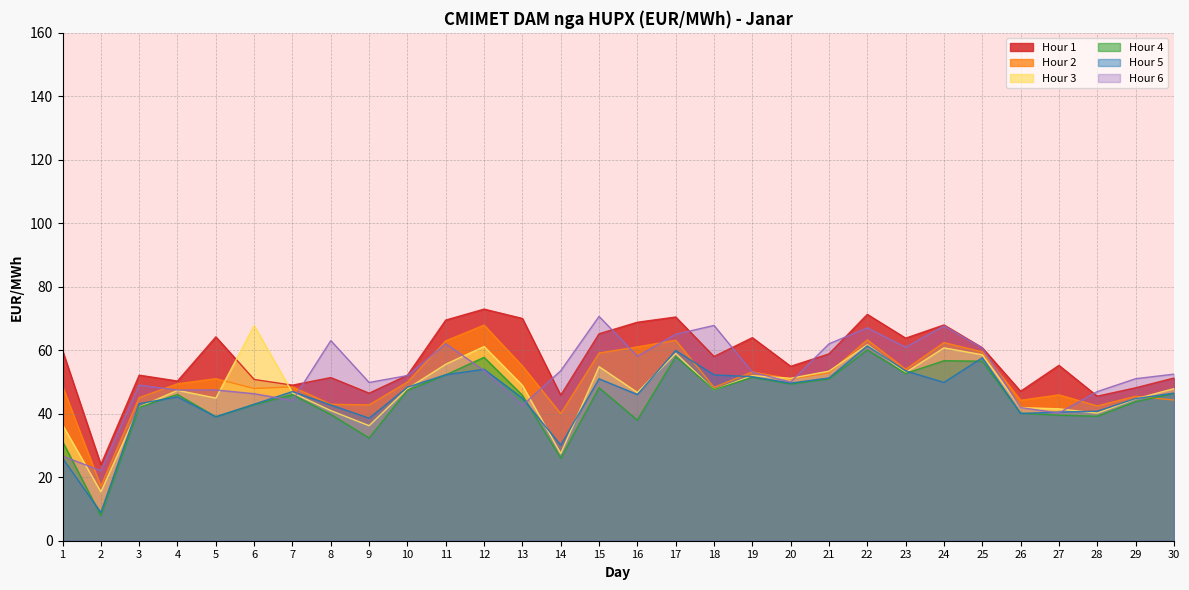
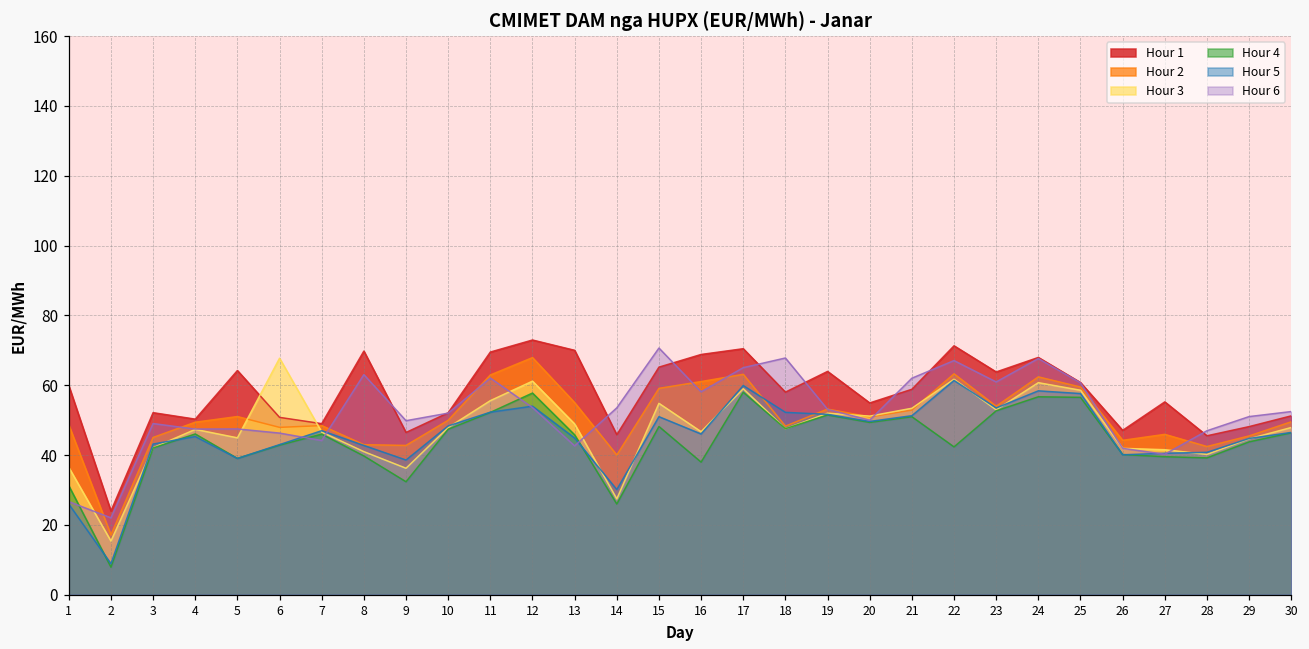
Hour 1, 8: 51 -> 70
Hour 4, 22: 60 -> 42
Hour 5, 24: 50 -> 58
Hour 2, 30: 44 -> 50
